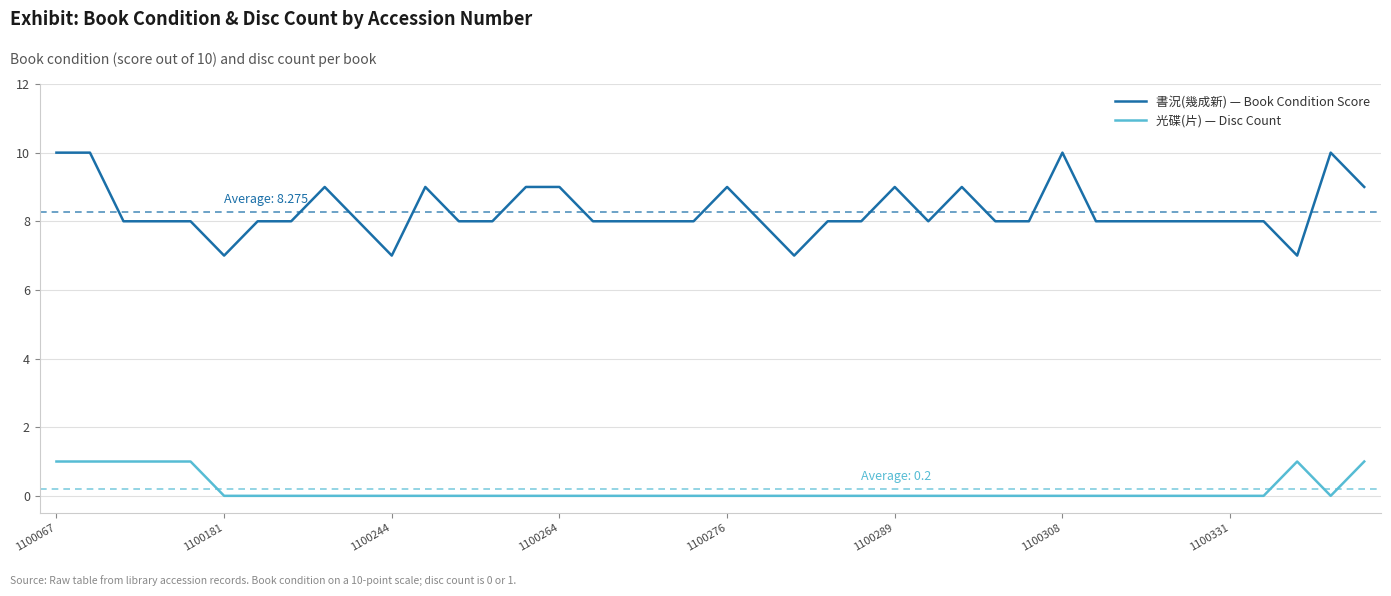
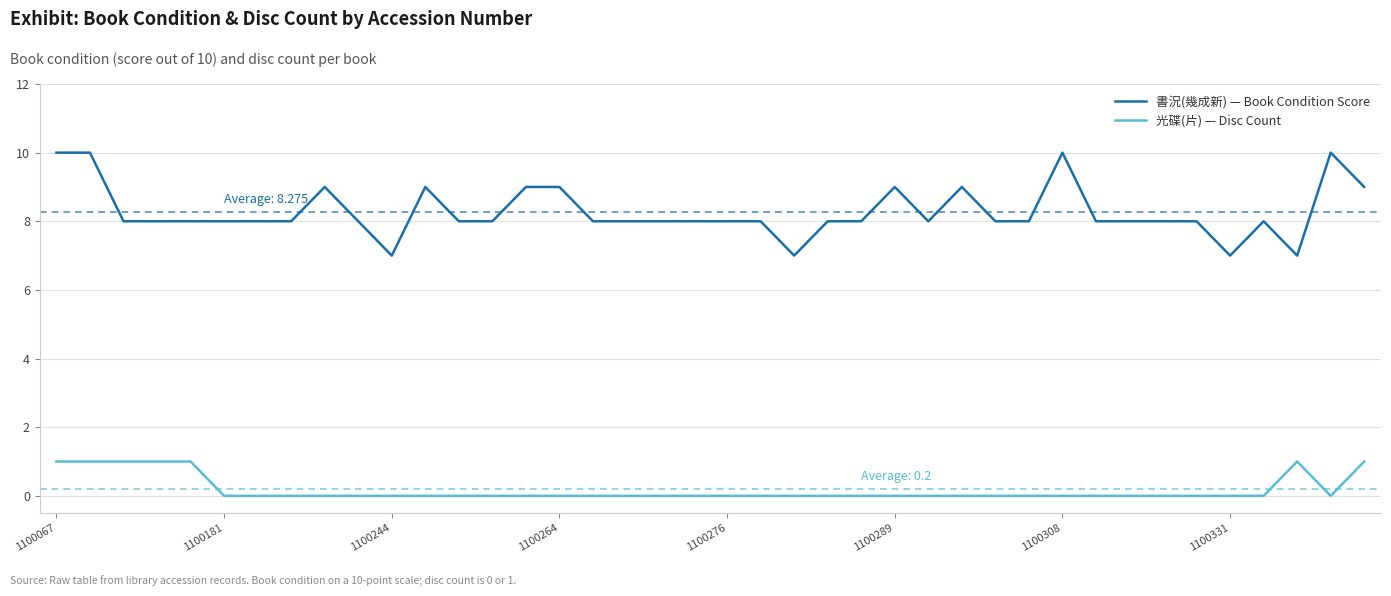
書況(幾成新) — Book Condition Score, 1100181: 7 -> 8
書況(幾成新) — Book Condition Score, 1100276: 9 -> 8
書況(幾成新) — Book Condition Score, 1100331: 8 -> 7
